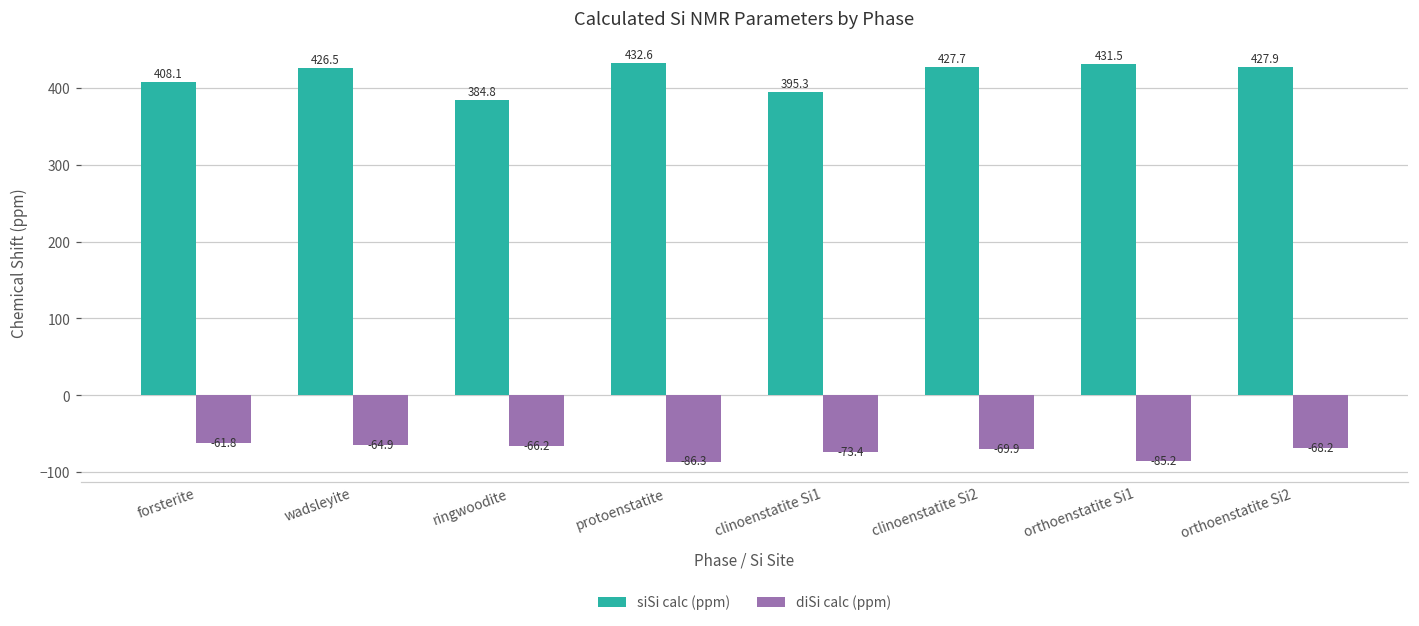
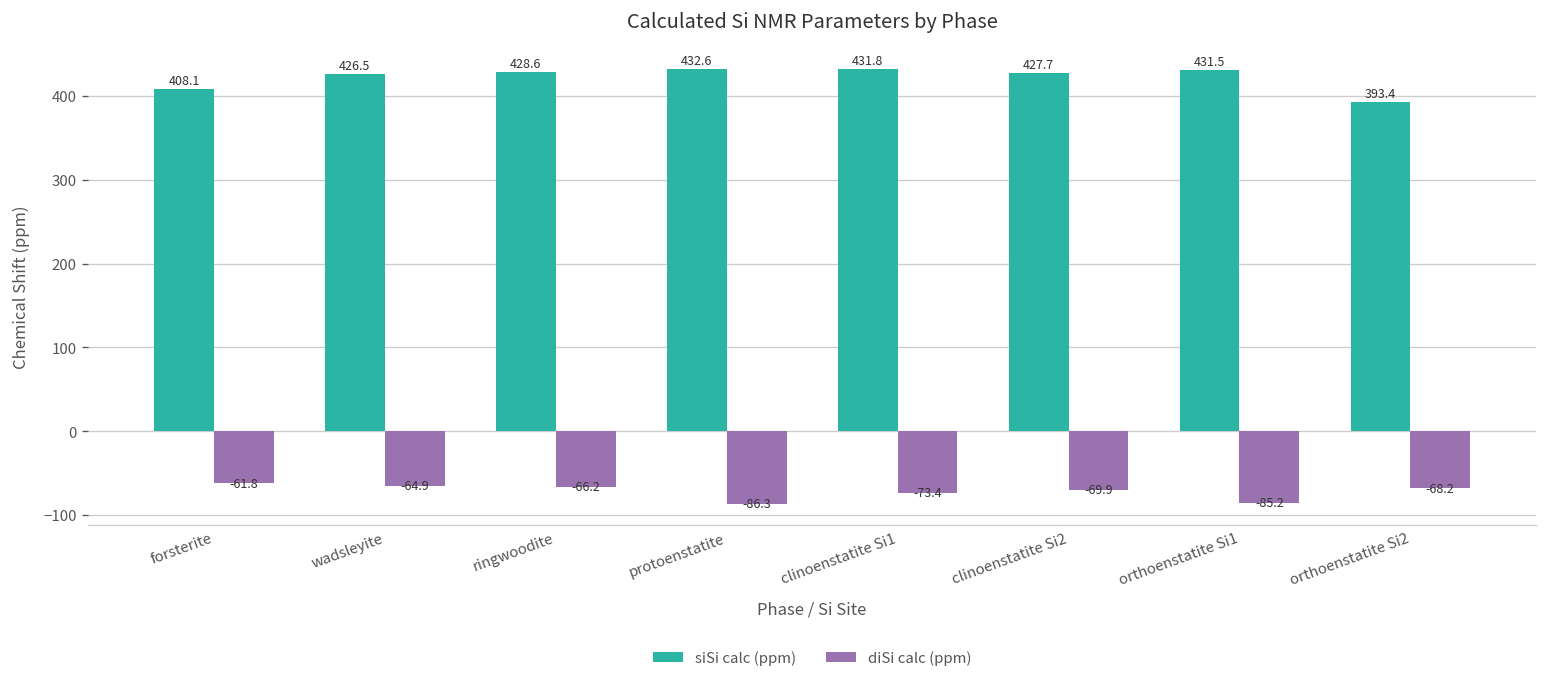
siSi calc (ppm), ringwoodite: 384.8 -> 428.6
siSi calc (ppm), clinoenstatite Si1: 395.3 -> 431.8
siSi calc (ppm), orthoenstatite Si2: 427.9 -> 393.4
